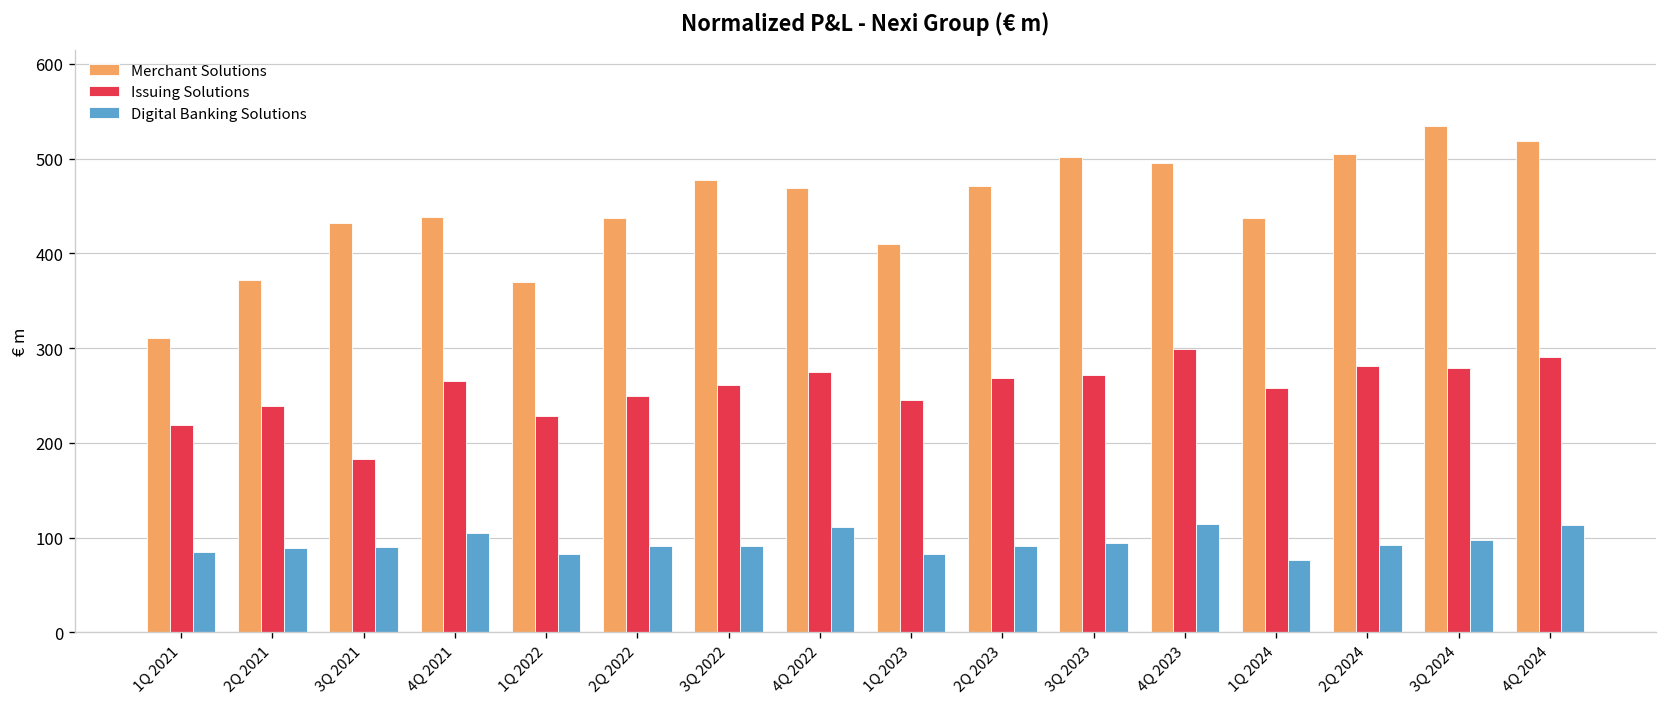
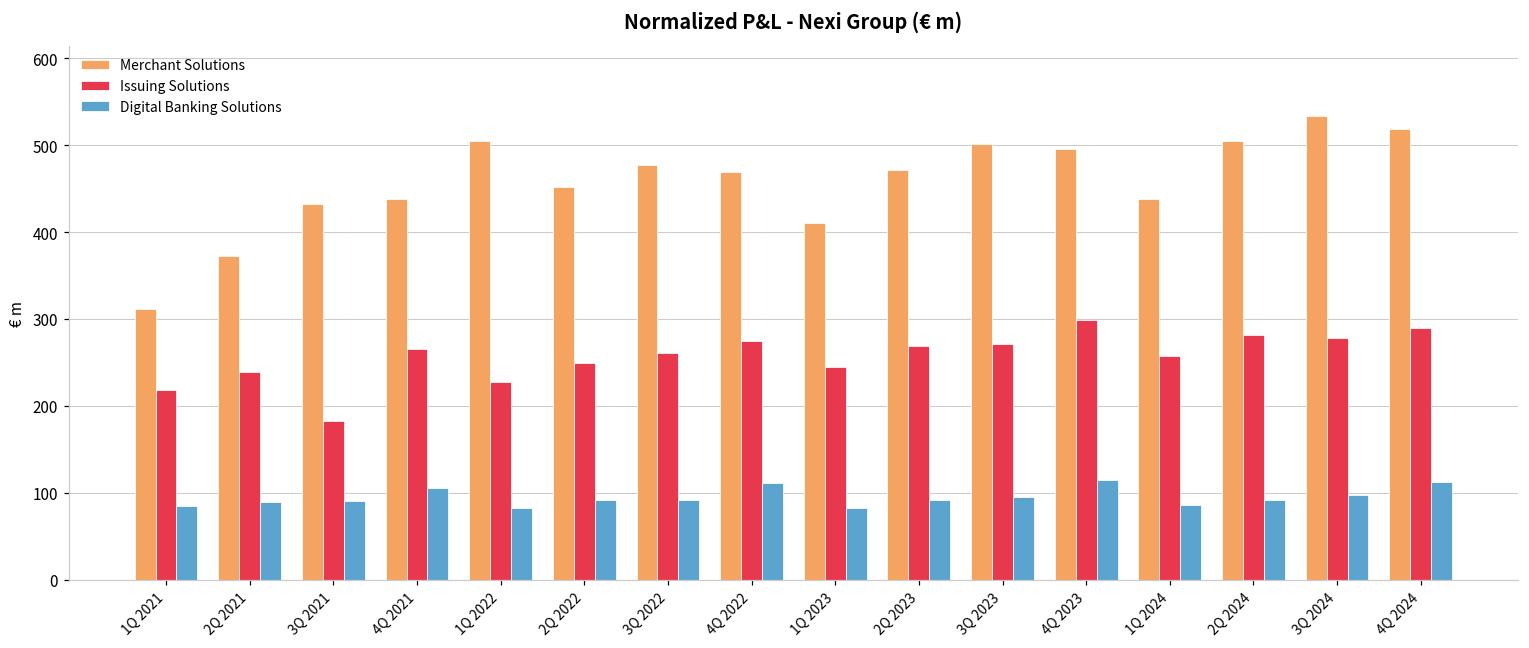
Merchant Solutions, 1Q 2022: 370 -> 500
Merchant Solutions, 2Q 2022: 440 -> 450
Digital Banking Solutions, 1Q 2024: 80 -> 90
